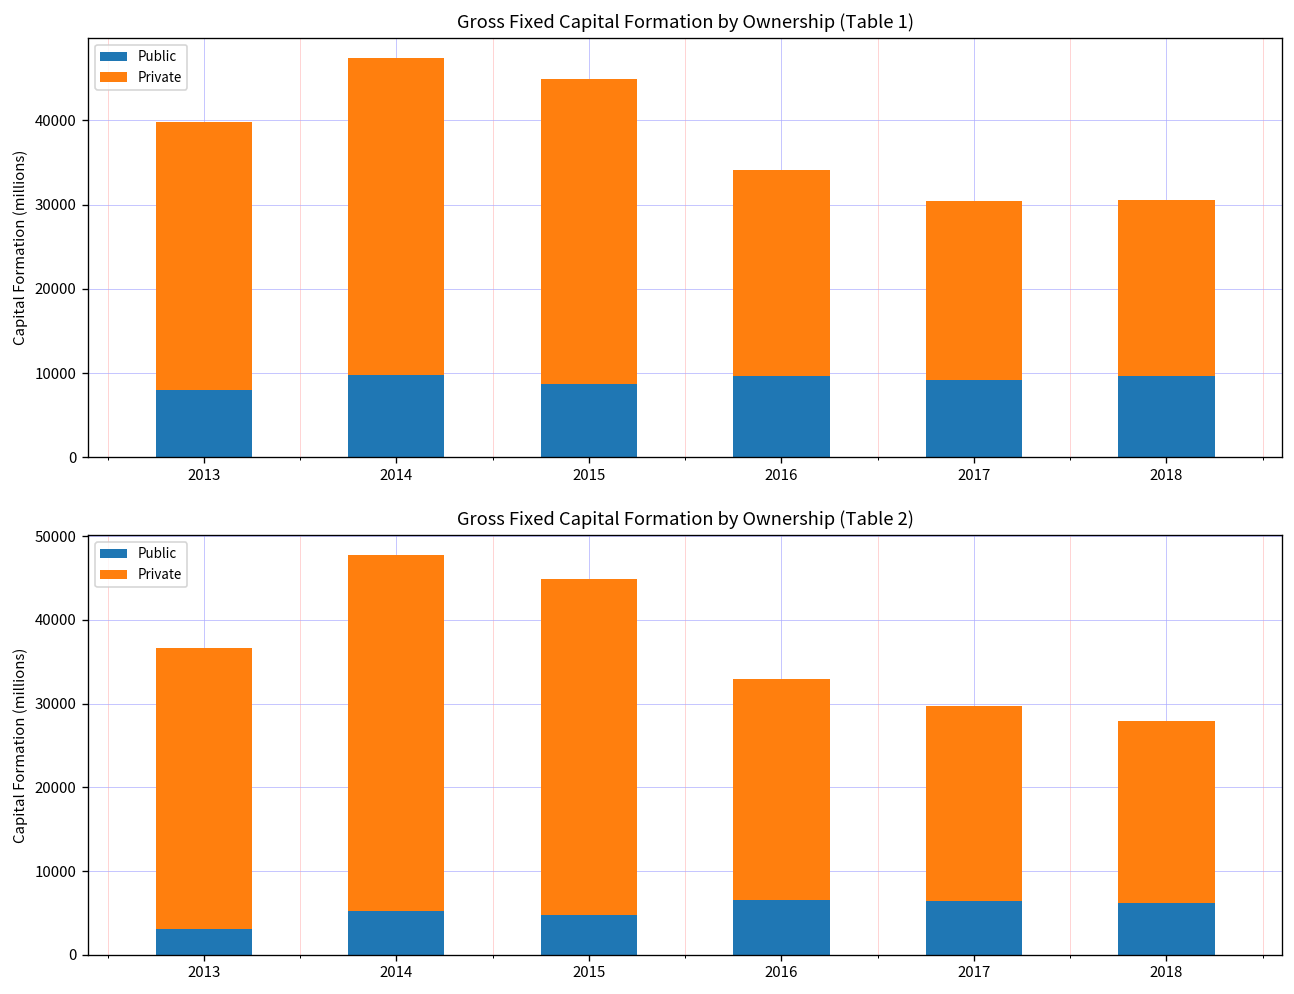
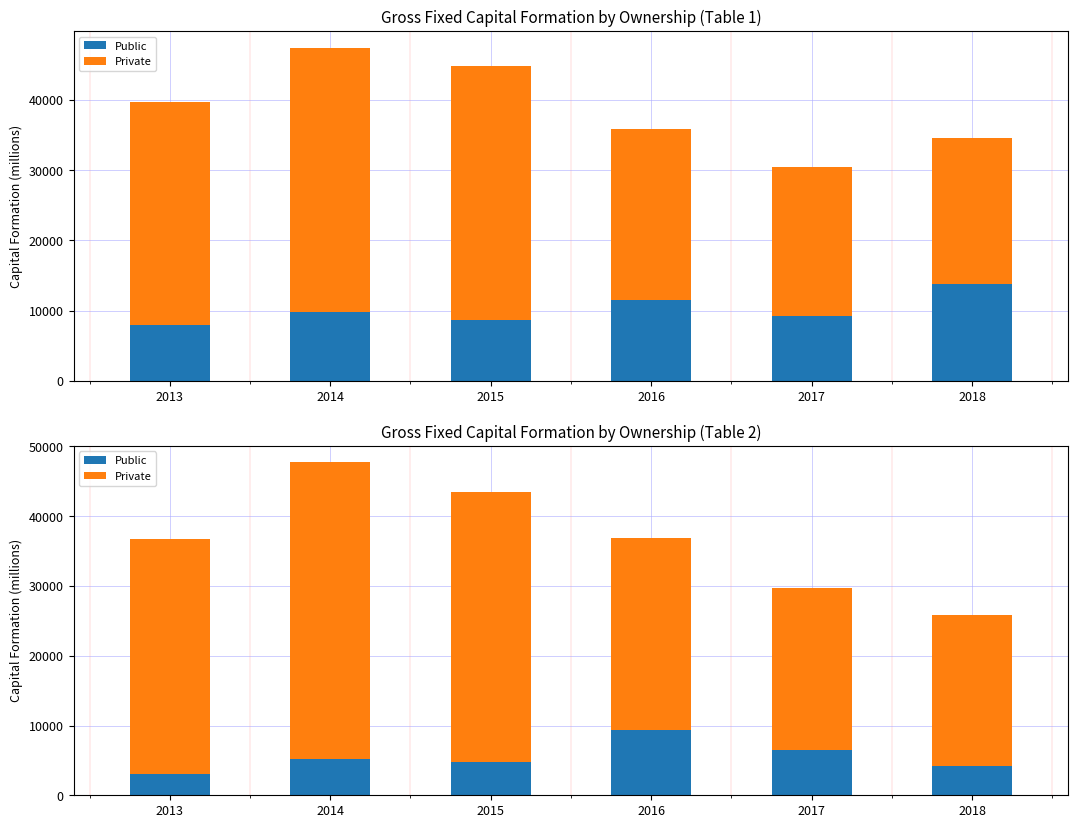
Gross Fixed Capital Formation by Ownership (Table 1), Public, 2016: 10000 -> 11000
Gross Fixed Capital Formation by Ownership (Table 1), Public, 2018: 10000 -> 14000
Gross Fixed Capital Formation by Ownership (Table 2), Private, 2015: 40000 -> 39000
Gross Fixed Capital Formation by Ownership (Table 2), Public, 2016: 7000 -> 9000
Gross Fixed Capital Formation by Ownership (Table 2), Private, 2016: 26000 -> 28000
Gross Fixed Capital Formation by Ownership (Table 2), Public, 2018: 6000 -> 4000
